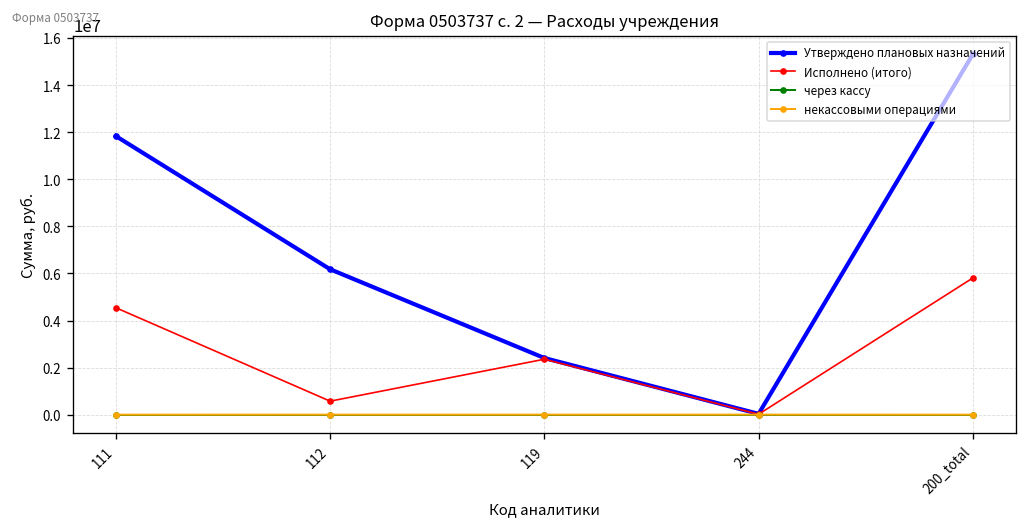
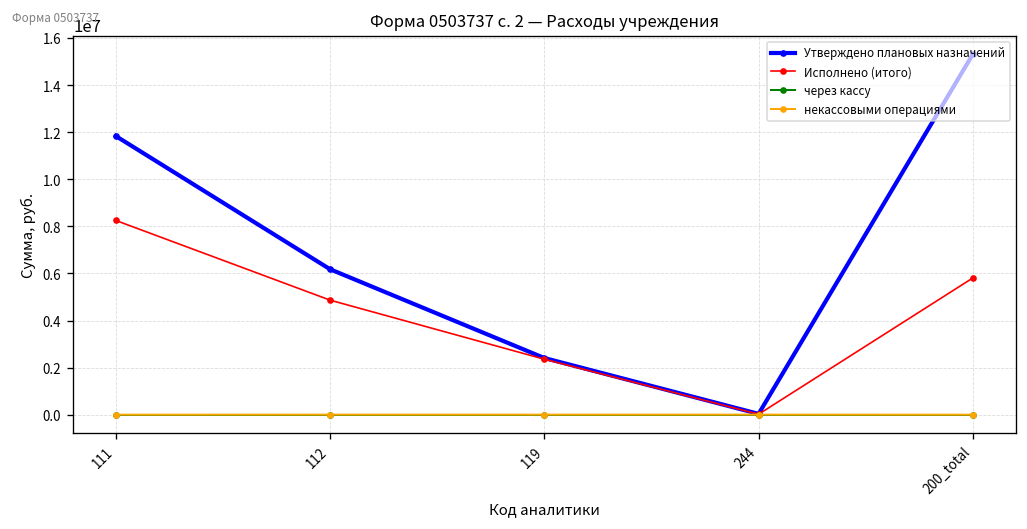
Исполнено (итого), 111: 4500000 -> 8300000
Исполнено (итого), 112: 600000 -> 4900000
